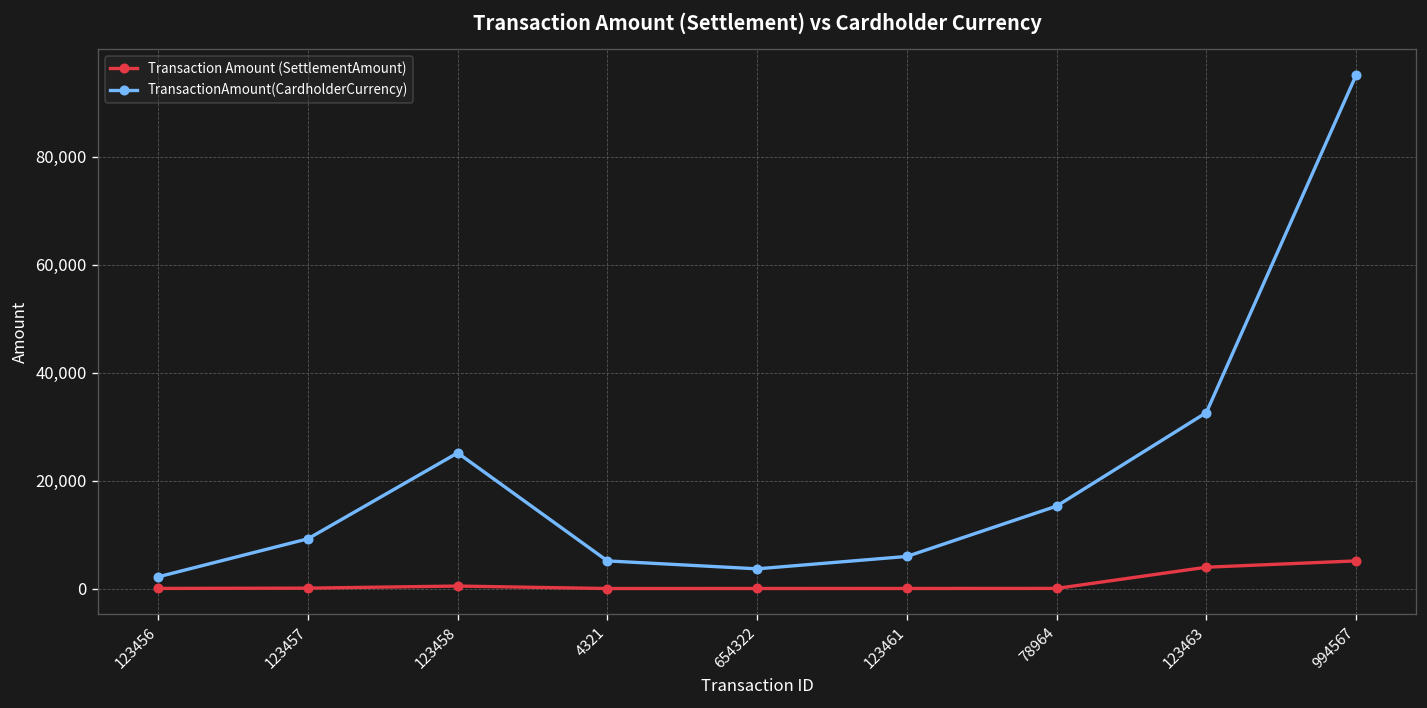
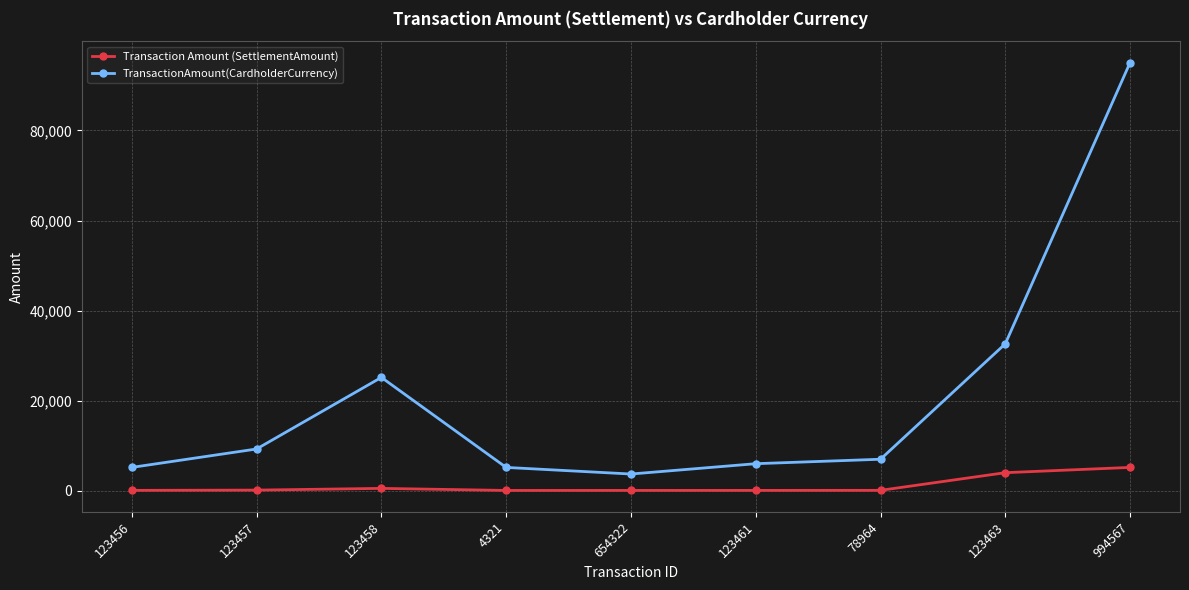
TransactionAmount(CardholderCurrency), 123456: 2,000 -> 5,000
TransactionAmount(CardholderCurrency), 78964: 15,000 -> 7,000
